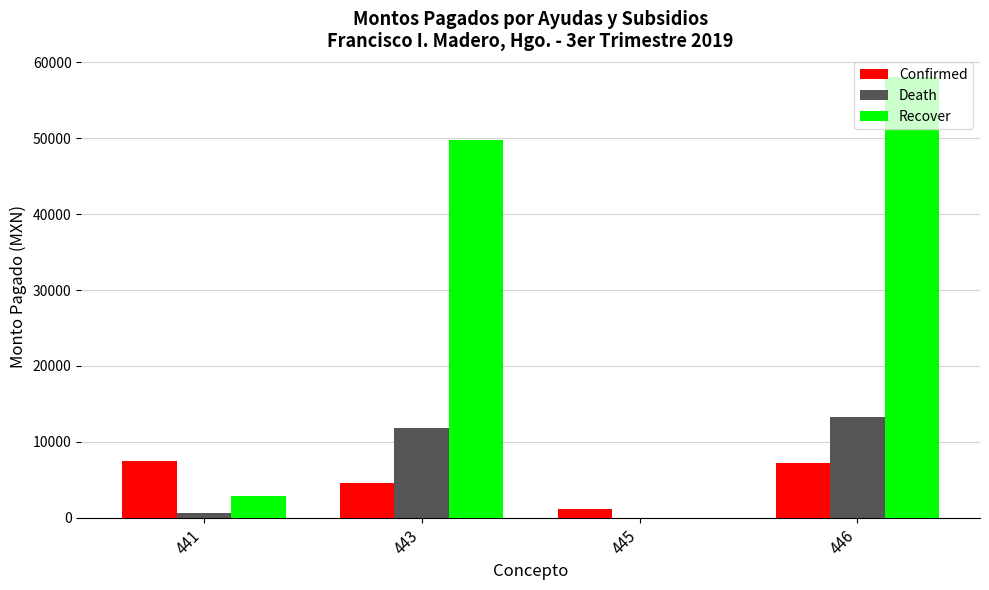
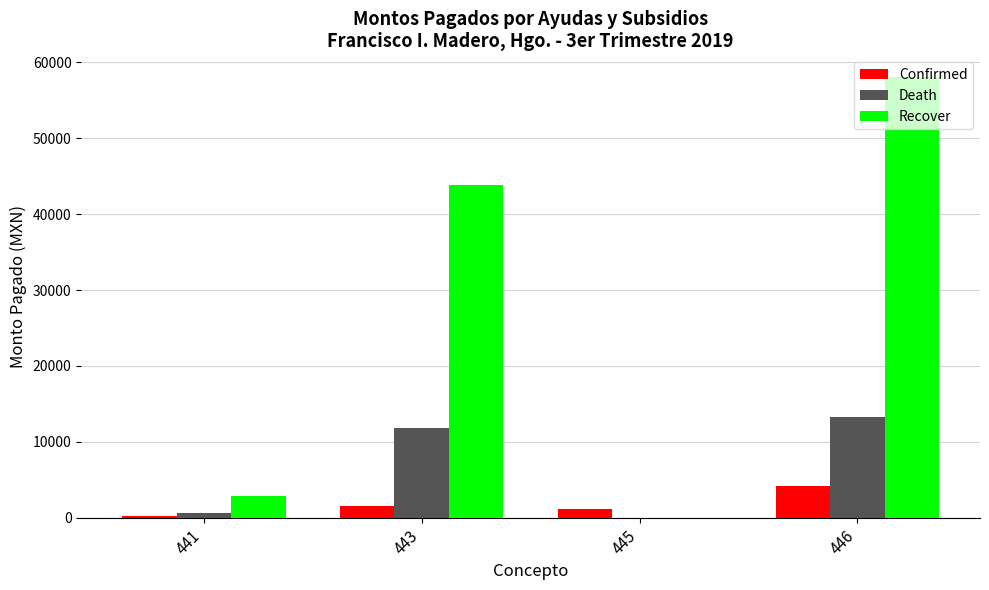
Confirmed, 441: 8000 -> 0
Confirmed, 443: 5000 -> 2000
Recover, 443: 50000 -> 44000
Confirmed, 446: 7000 -> 4000
